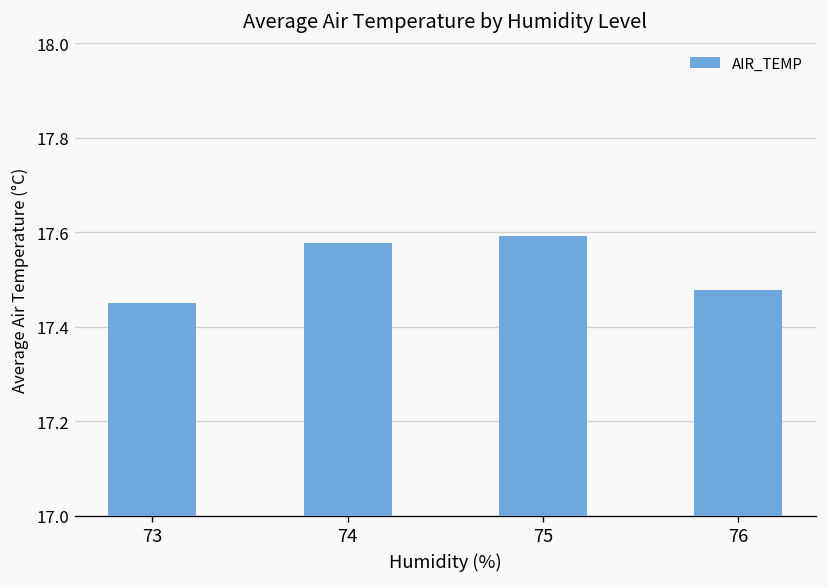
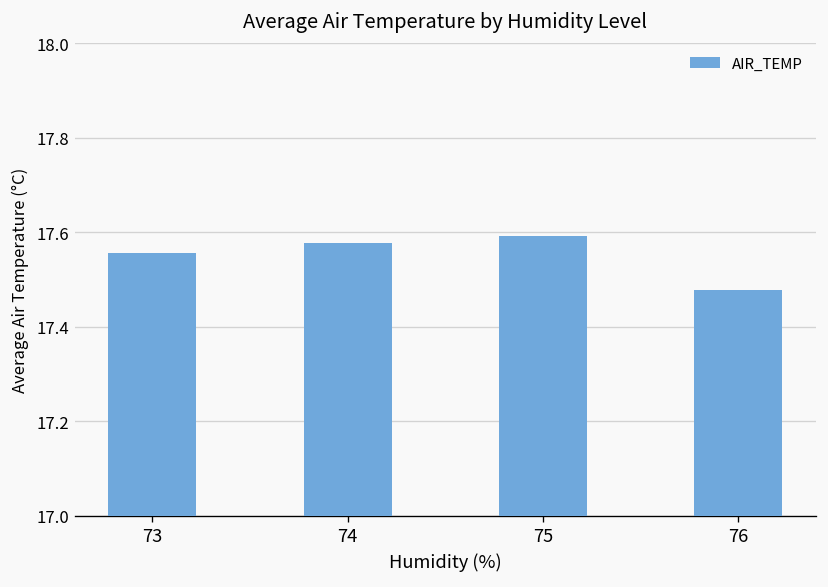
73: 17.45 -> 17.56
